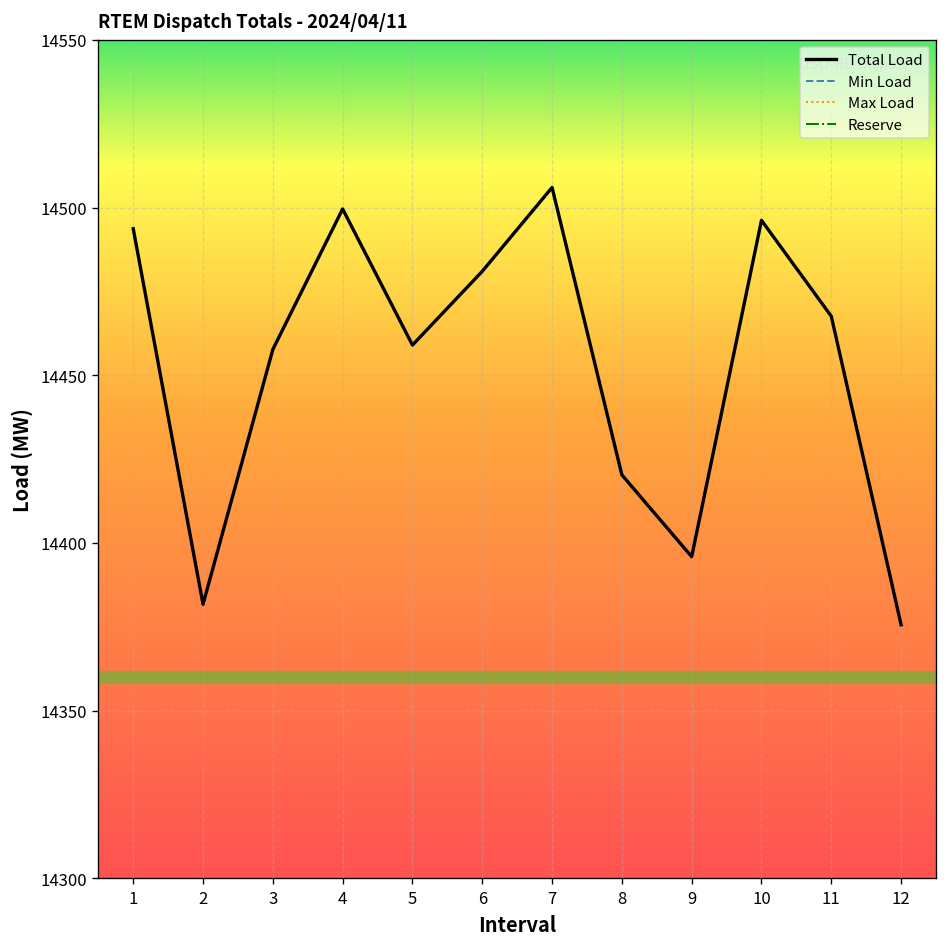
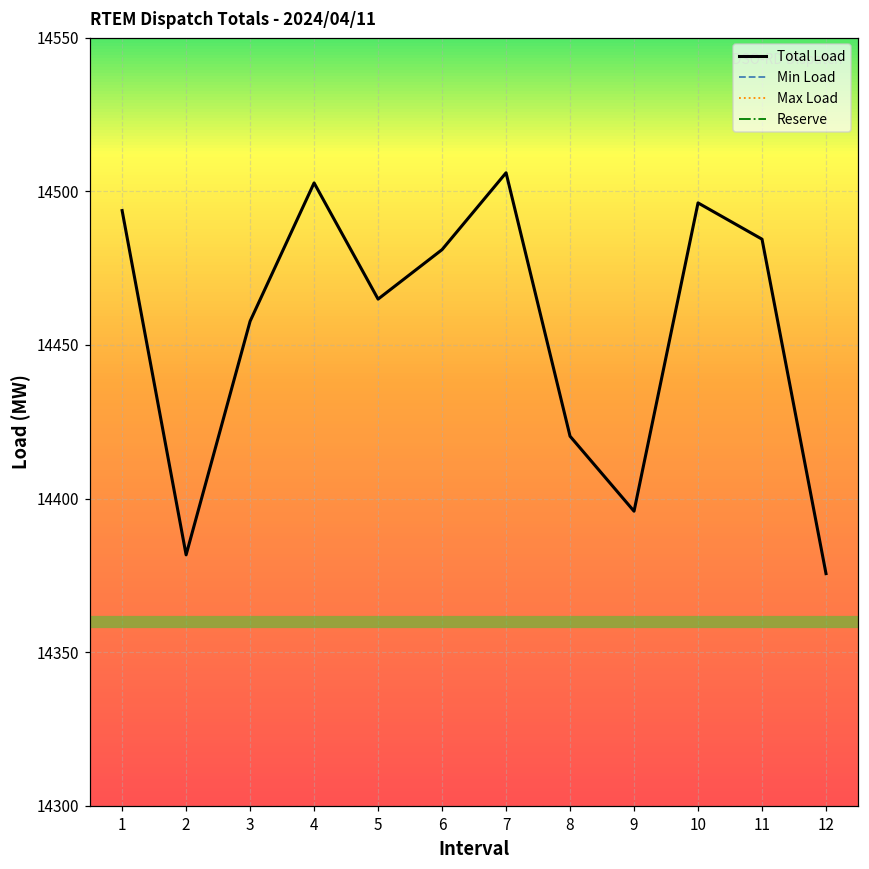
Total Load, 4: 14500 -> 14503
Total Load, 5: 14459 -> 14465
Total Load, 11: 14468 -> 14484
